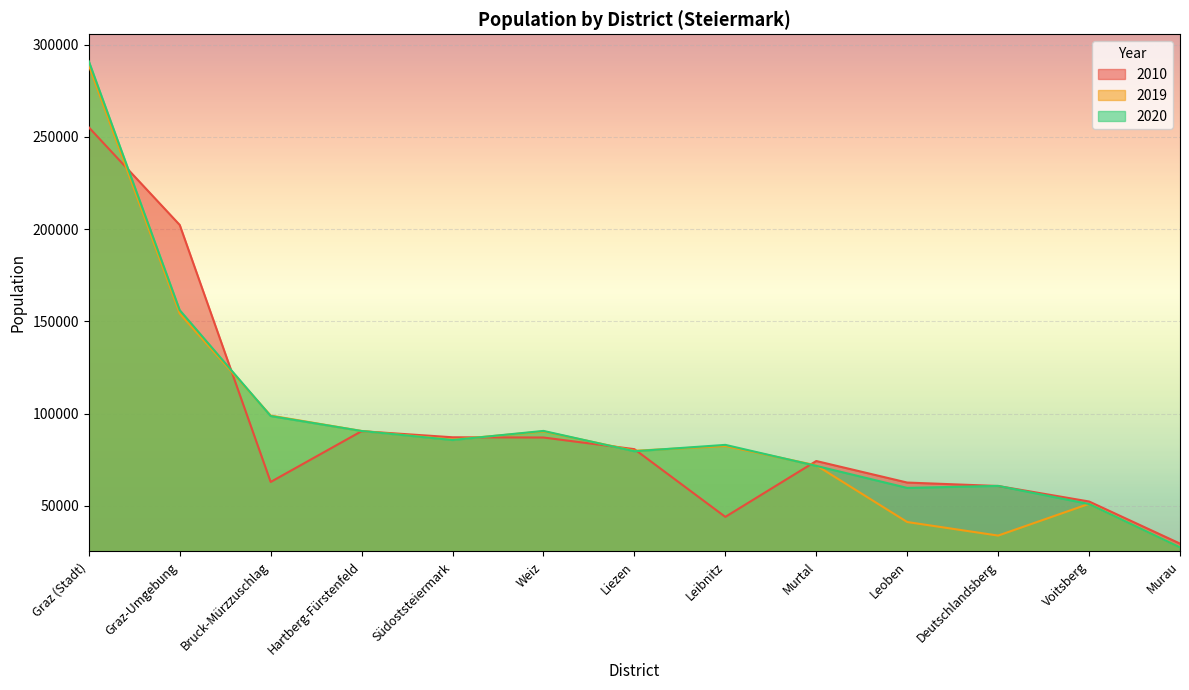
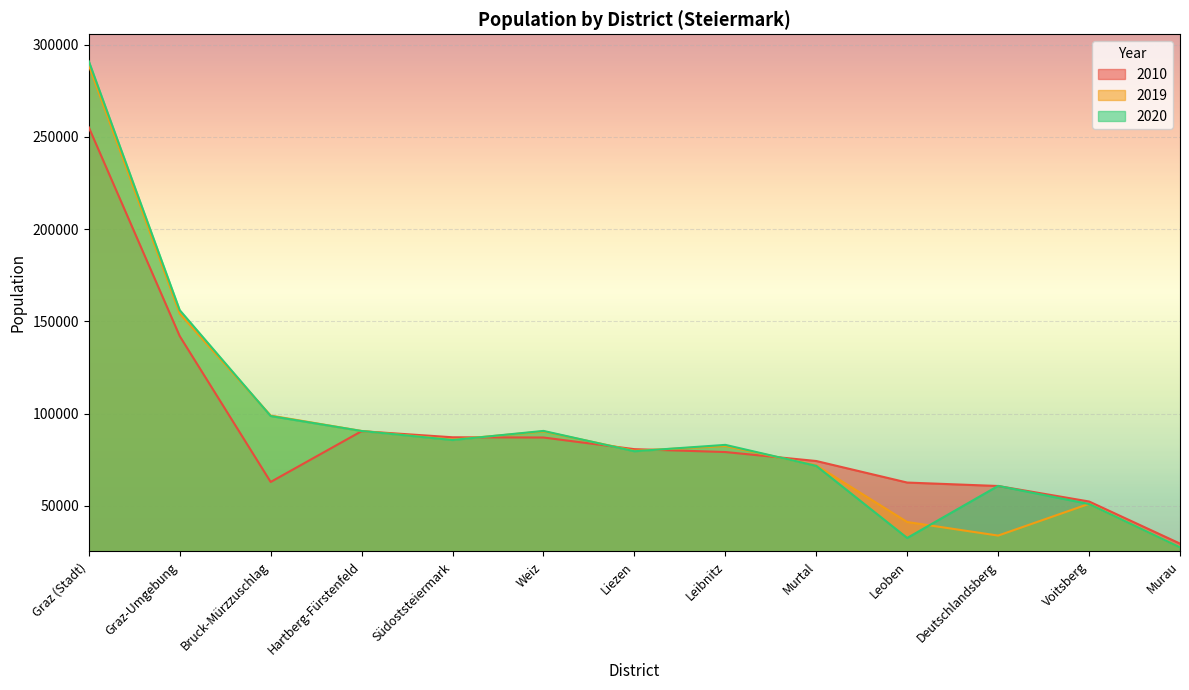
2010, Graz-Umgebung: 202000 -> 142000
2010, Leibnitz: 44000 -> 79000
2020, Leoben: 60000 -> 33000
